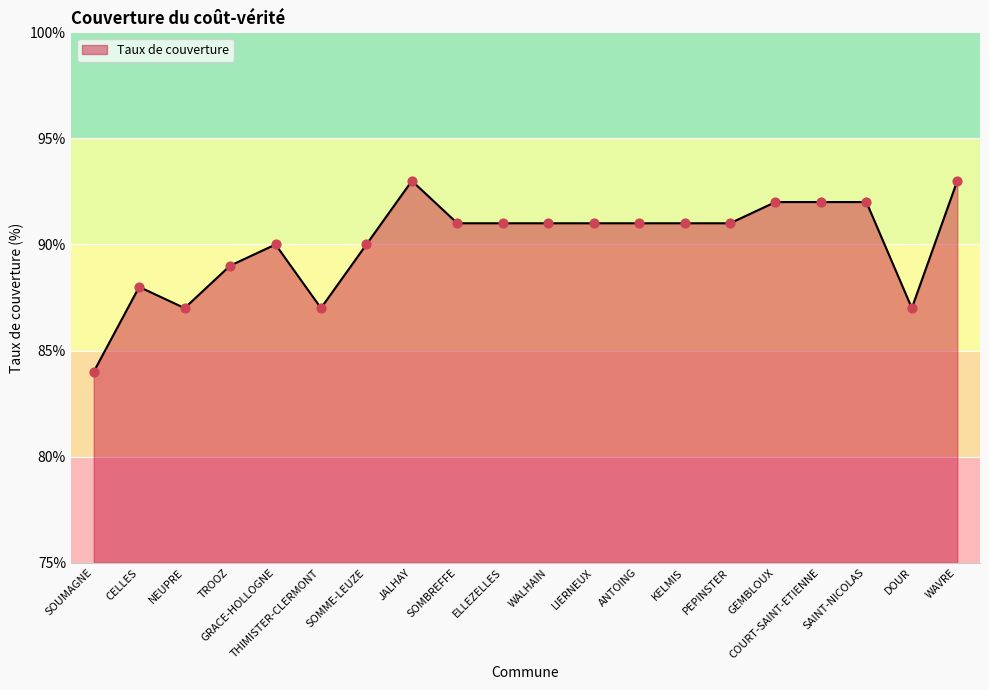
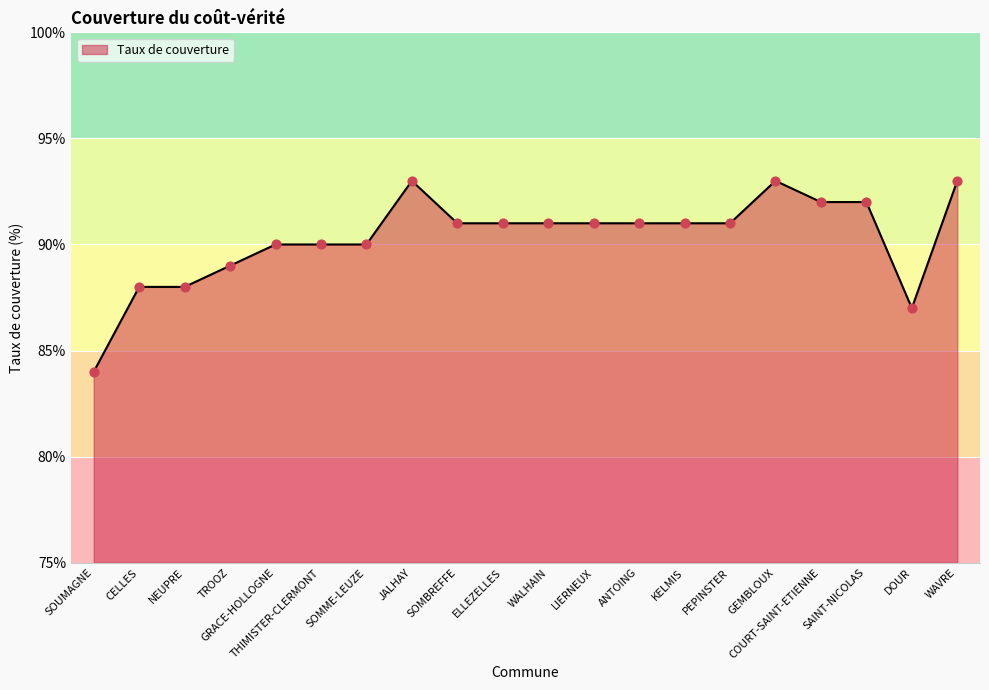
NEUPRE: 87% -> 88%
THIMISTER-CLERMONT: 87% -> 90%
GEMBLOUX: 92% -> 93%
